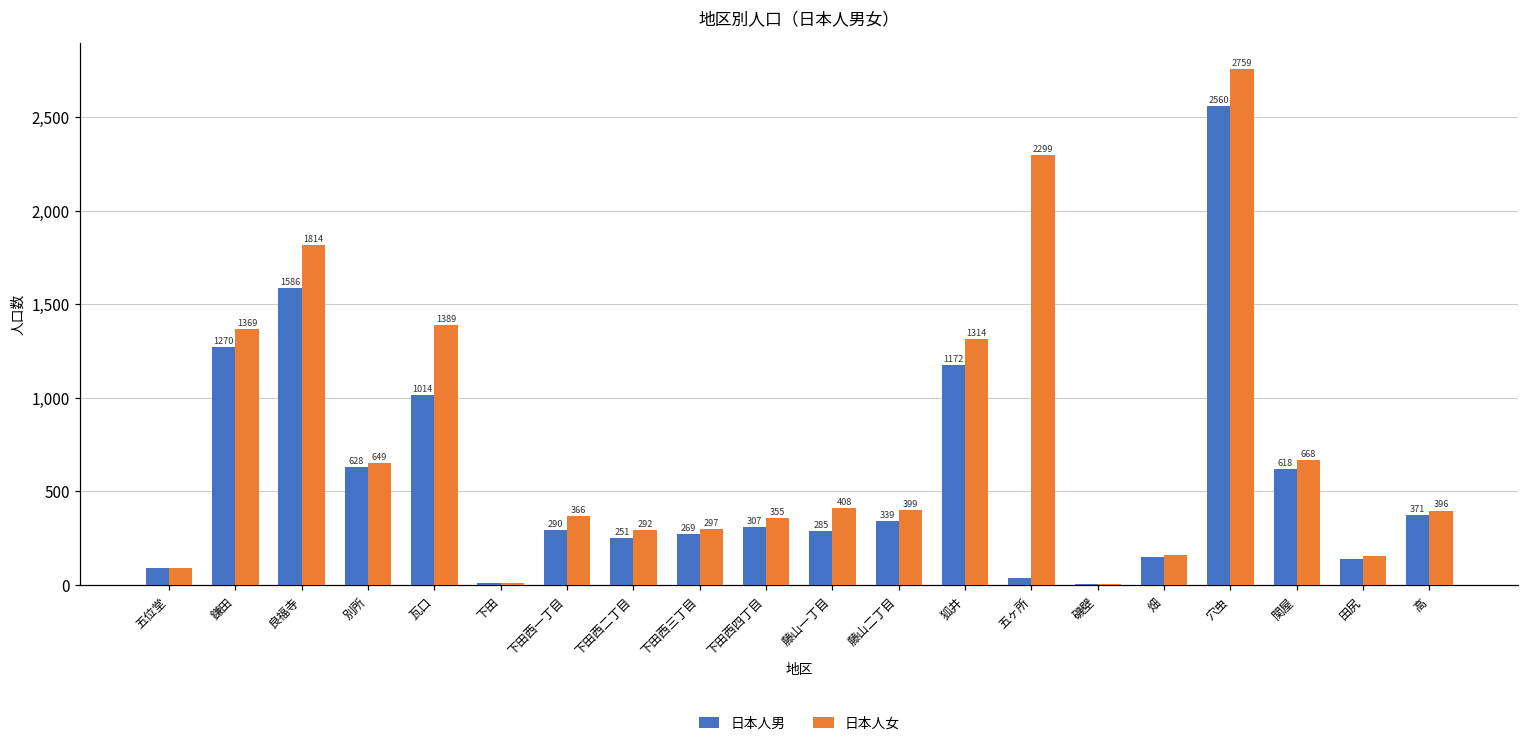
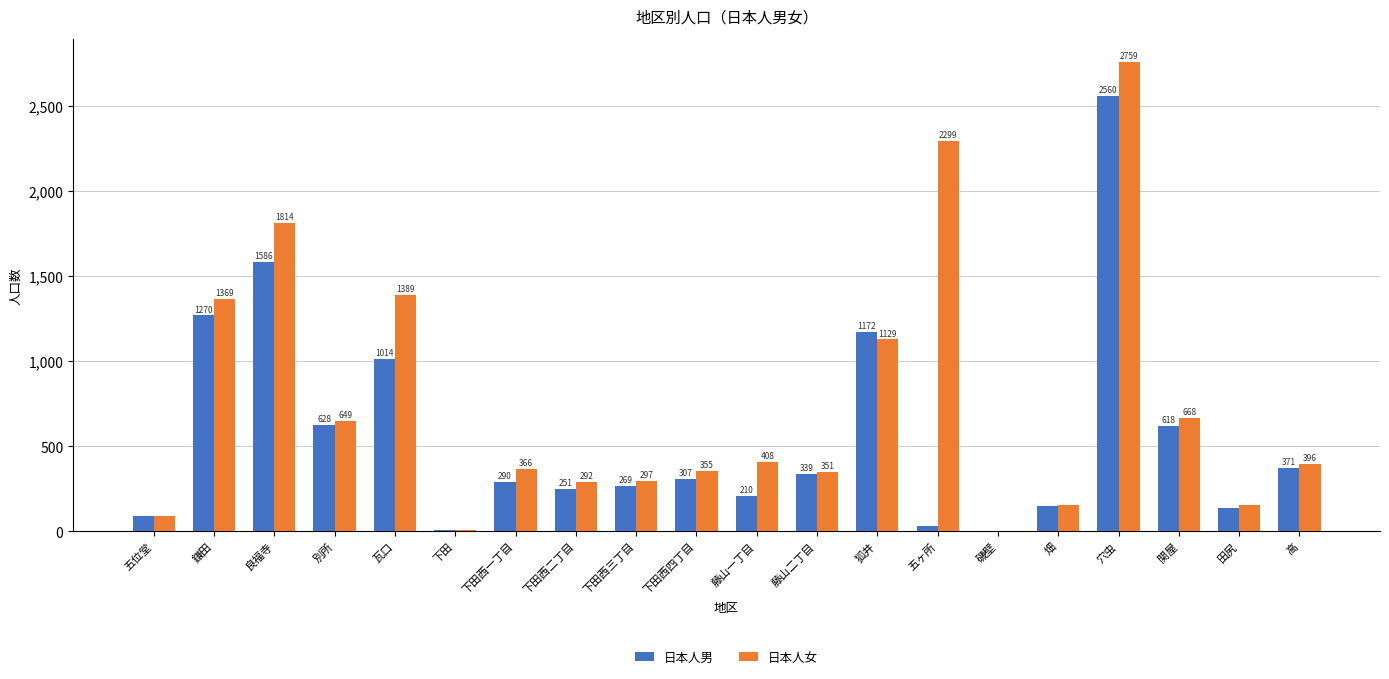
日本人男, 藤山一丁目: 285 -> 210
日本人女, 藤山二丁目: 399 -> 351
日本人女, 狐井: 1314 -> 1129
